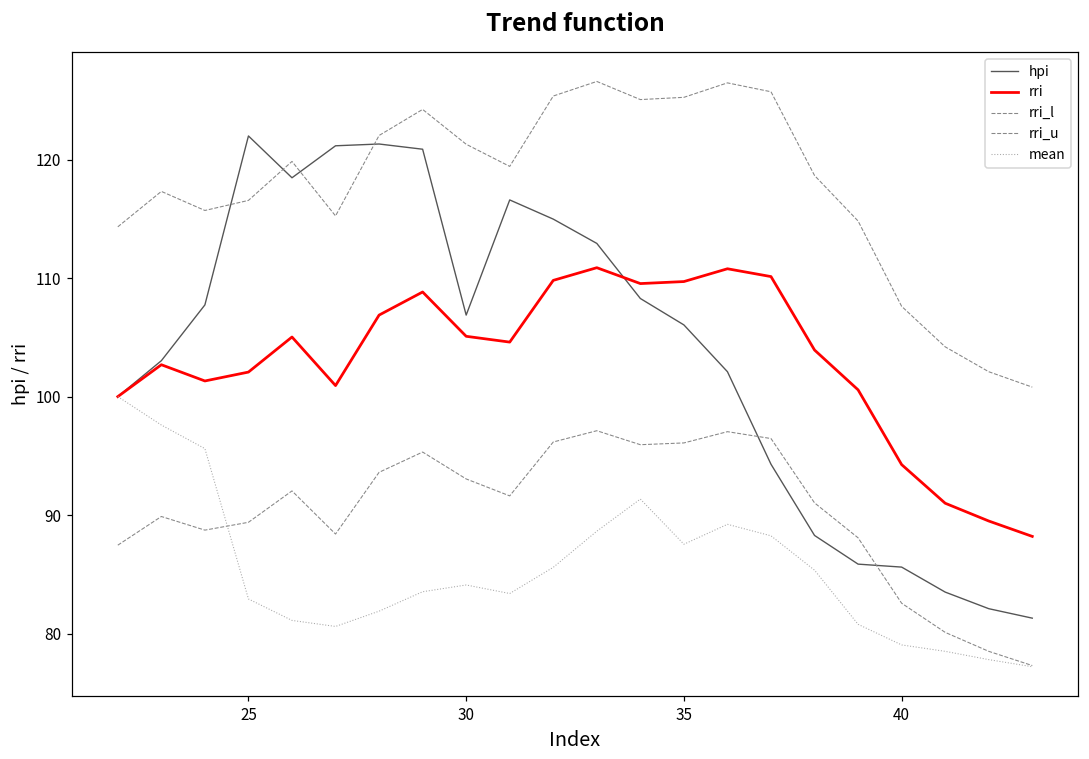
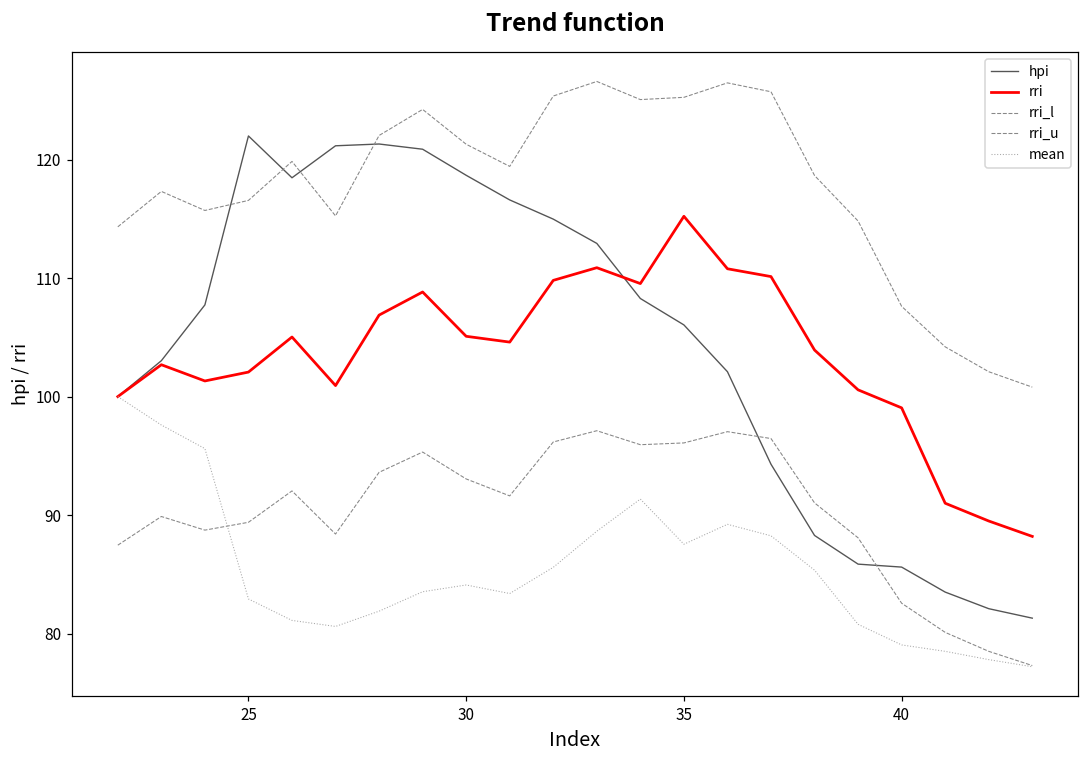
hpi, 30: 106.9 -> 118.7
rri, 35: 109.7 -> 115.2
rri, 40: 94.3 -> 99.1
